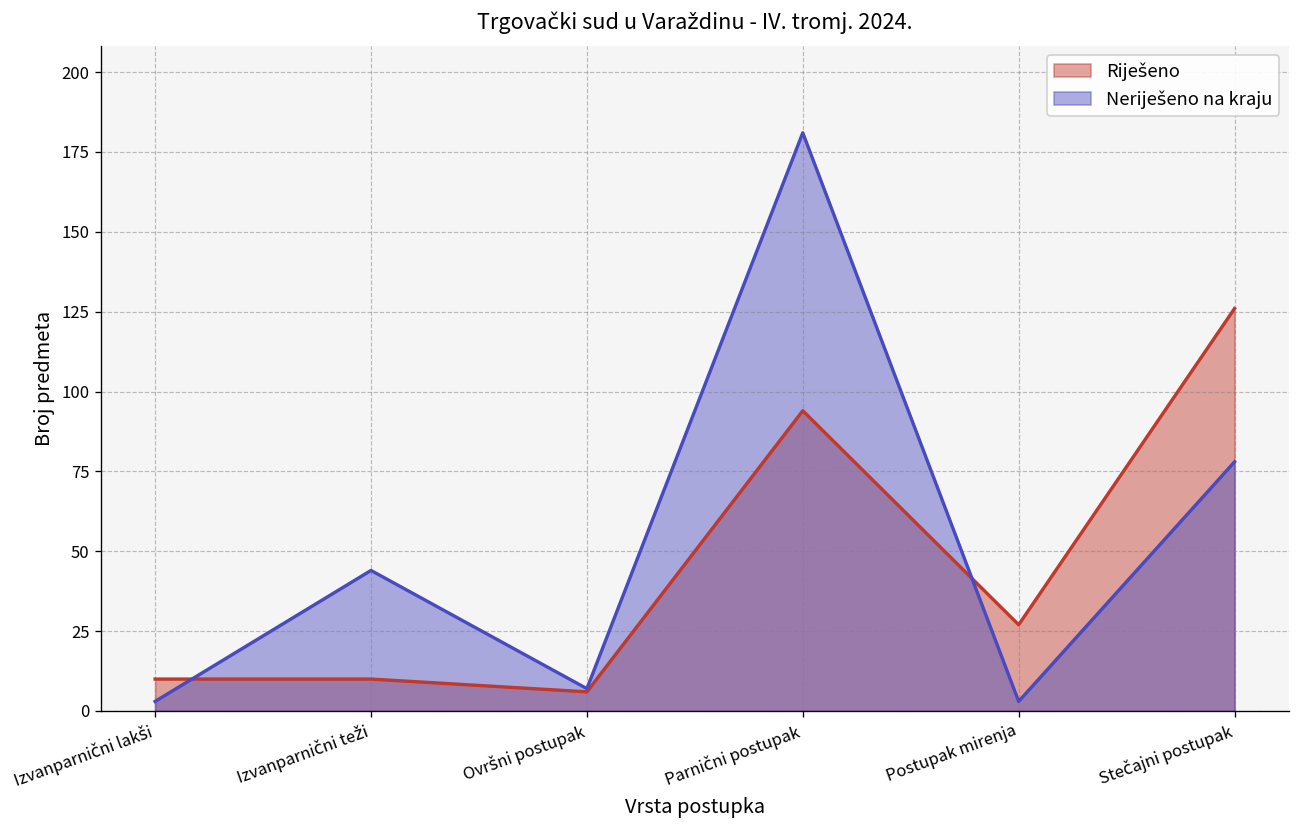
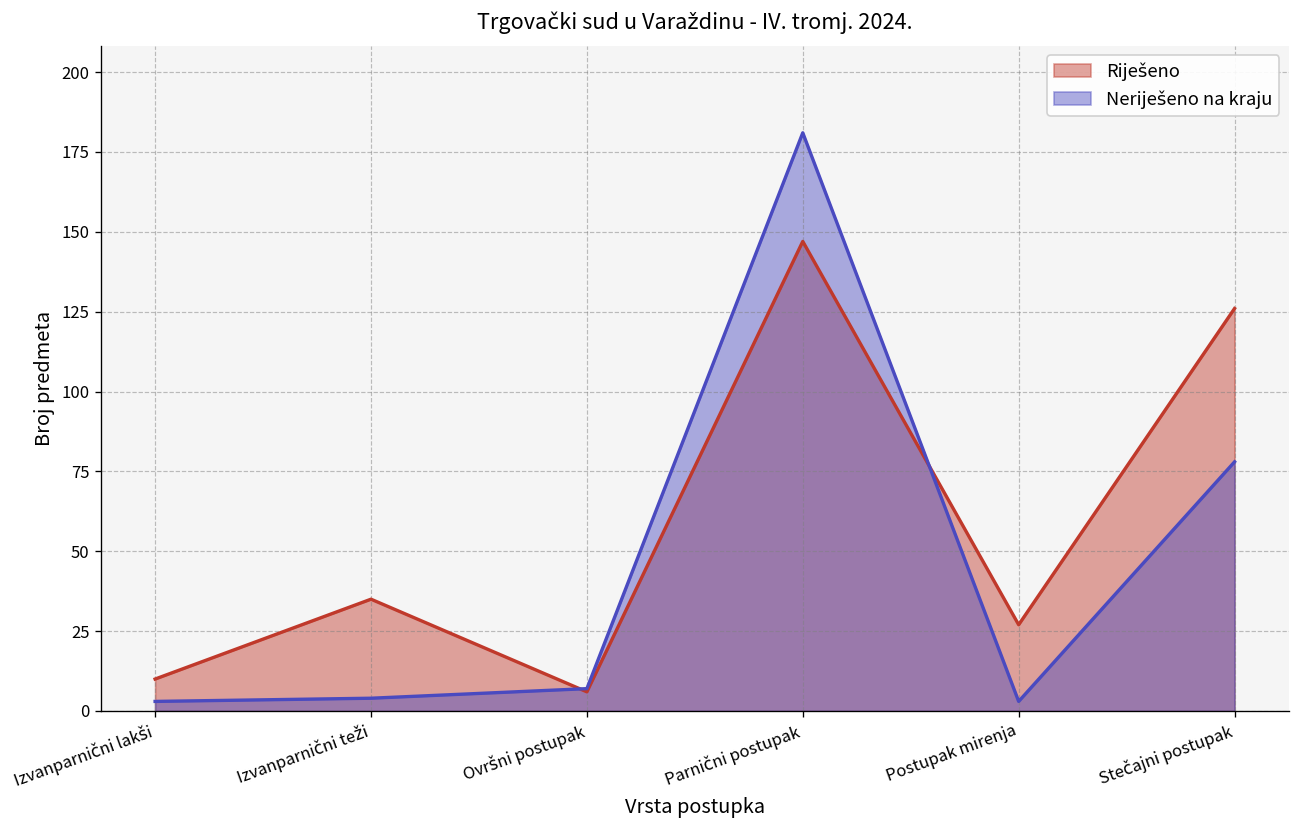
Riješeno, Izvanparnični teži: 10 -> 35
Neriješeno na kraju, Izvanparnični teži: 44 -> 4
Riješeno, Parnični postupak: 94 -> 147
